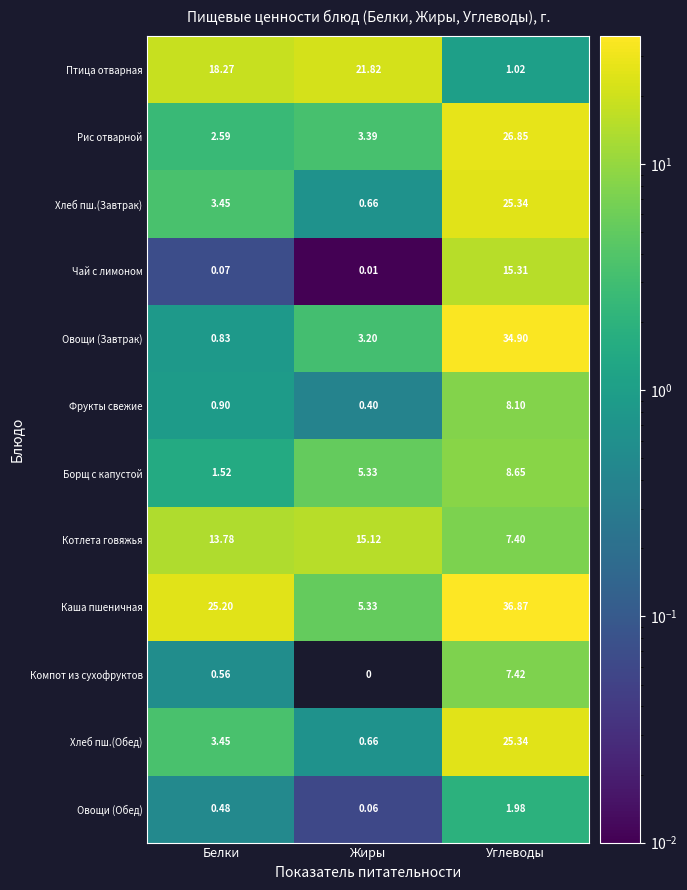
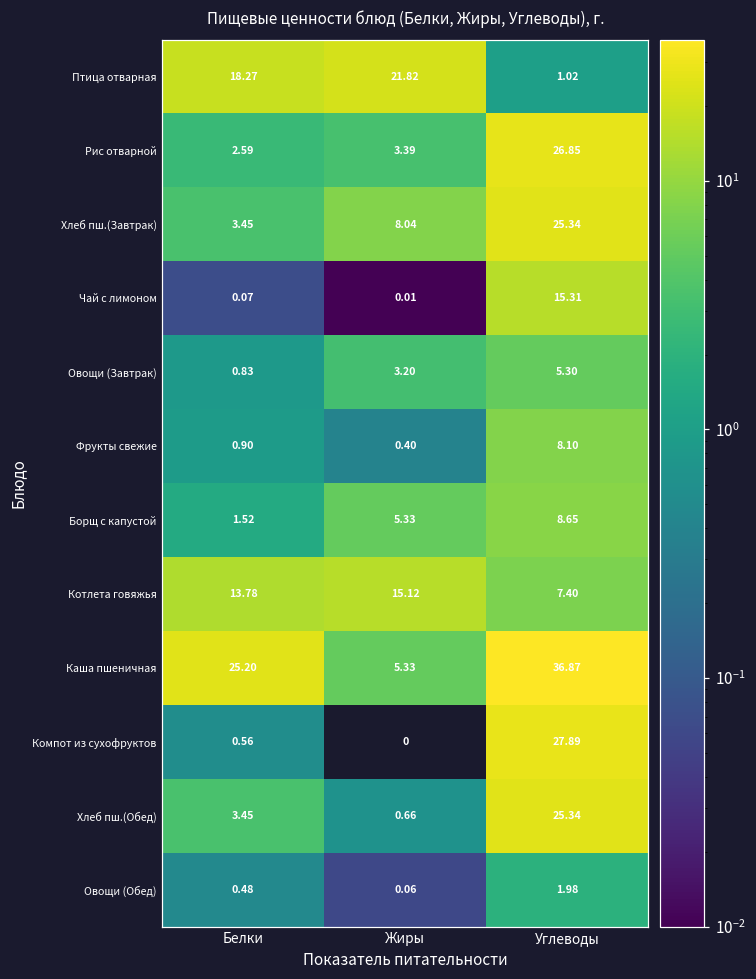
Хлеб пш.(Завтрак), Жиры: 0.66 -> 8.04
Овощи (Завтрак), Углеводы: 34.90 -> 5.30
Компот из сухофруктов, Углеводы: 7.42 -> 27.89
